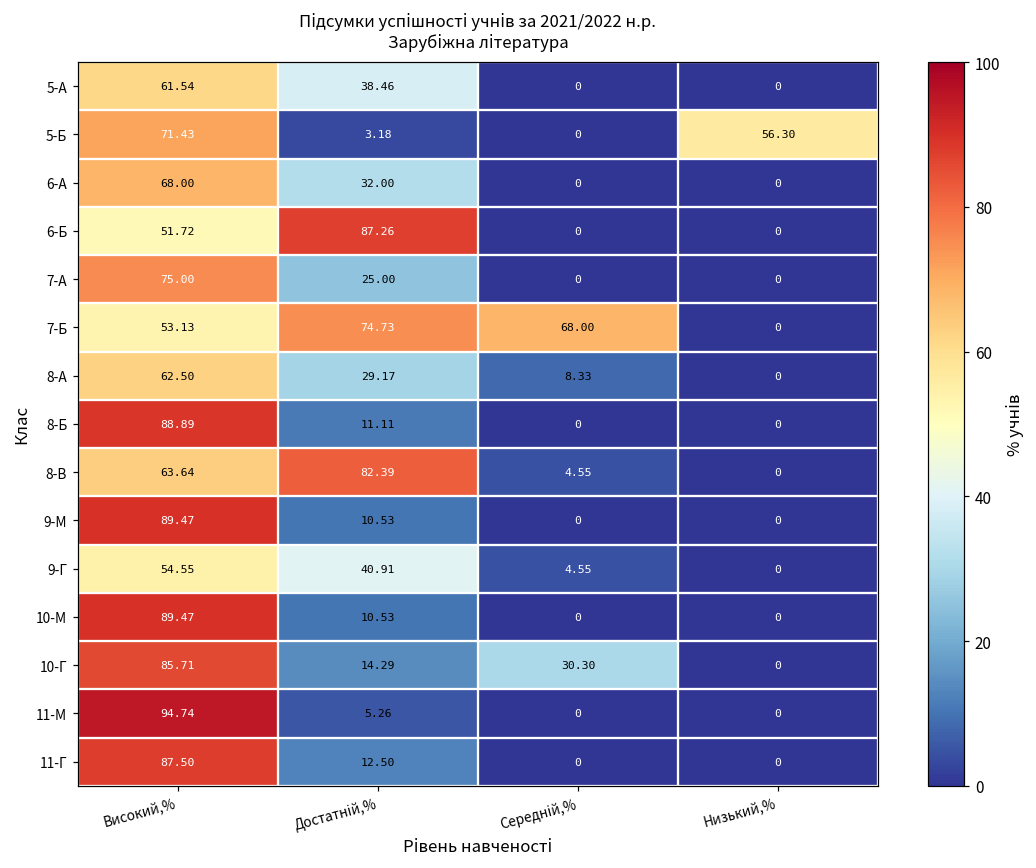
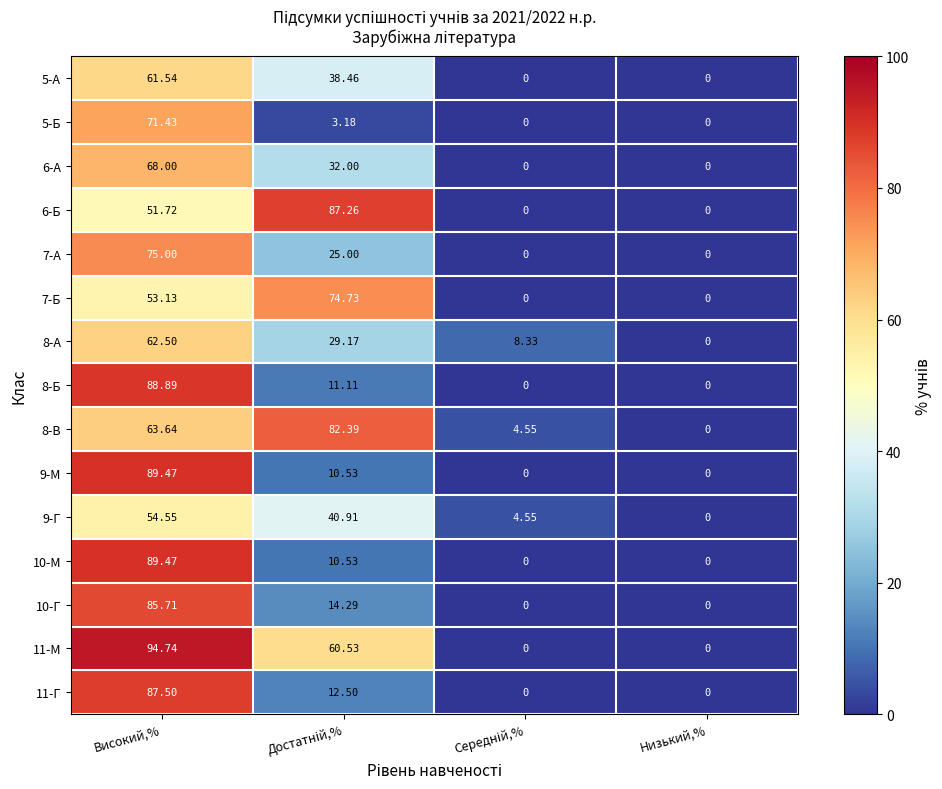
5-Б, Низький,%: 56.30 -> 0
7-Б, Середній,%: 68.00 -> 0
10-Г, Середній,%: 30.30 -> 0
11-М, Достатній,%: 5.26 -> 60.53
